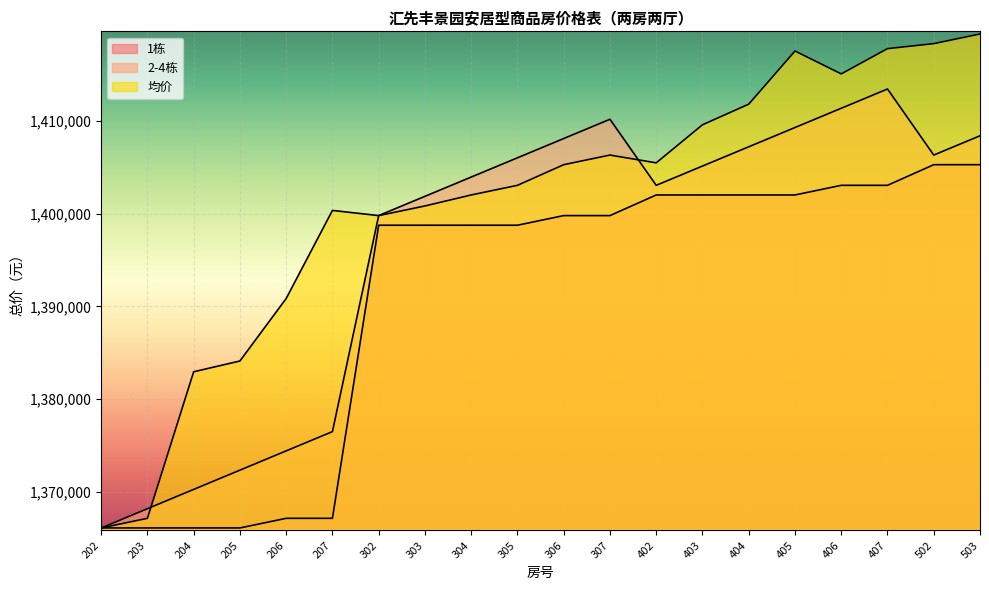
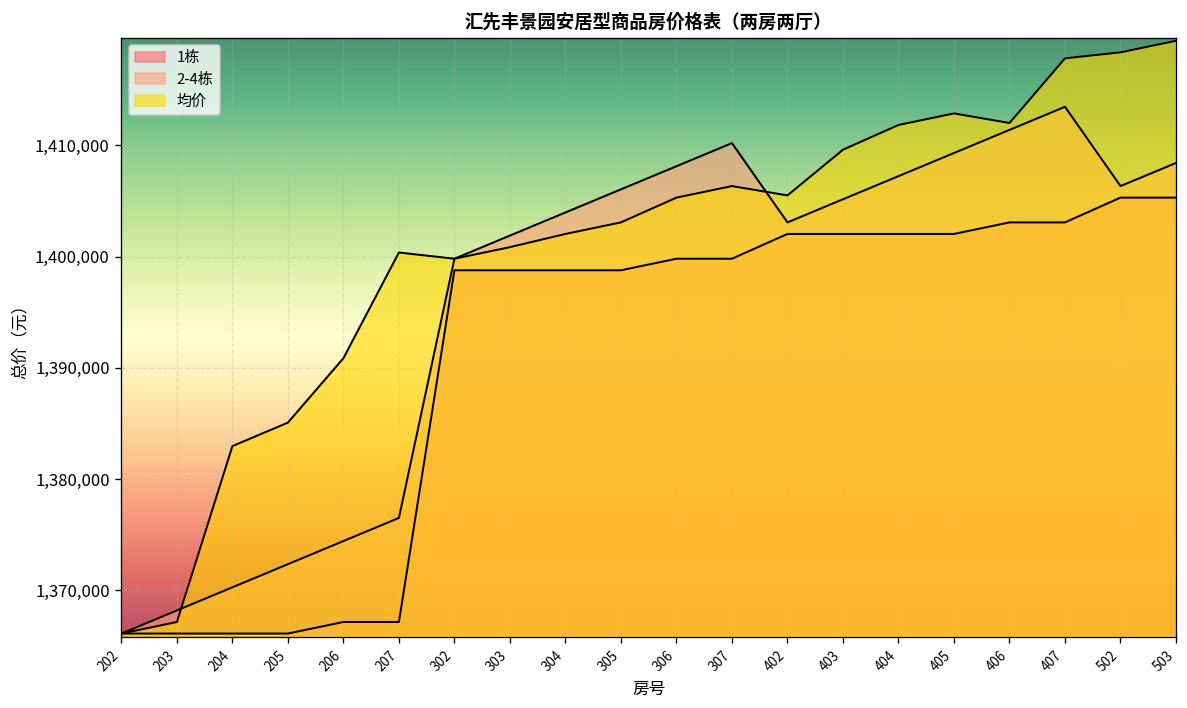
均价, 205: 1,384,000 -> 1,385,000
均价, 405: 1,418,000 -> 1,413,000
均价, 406: 1,415,000 -> 1,412,000
